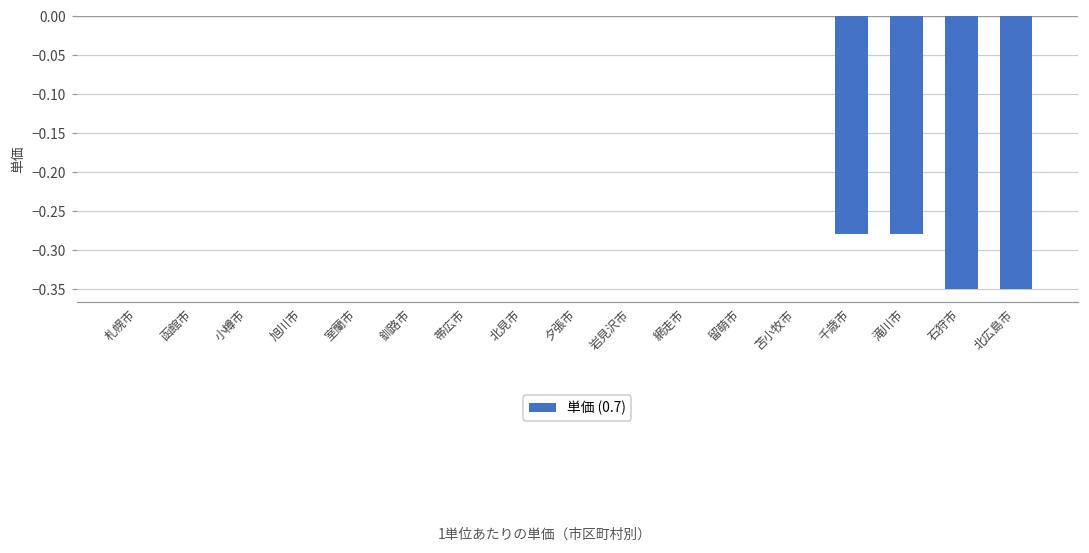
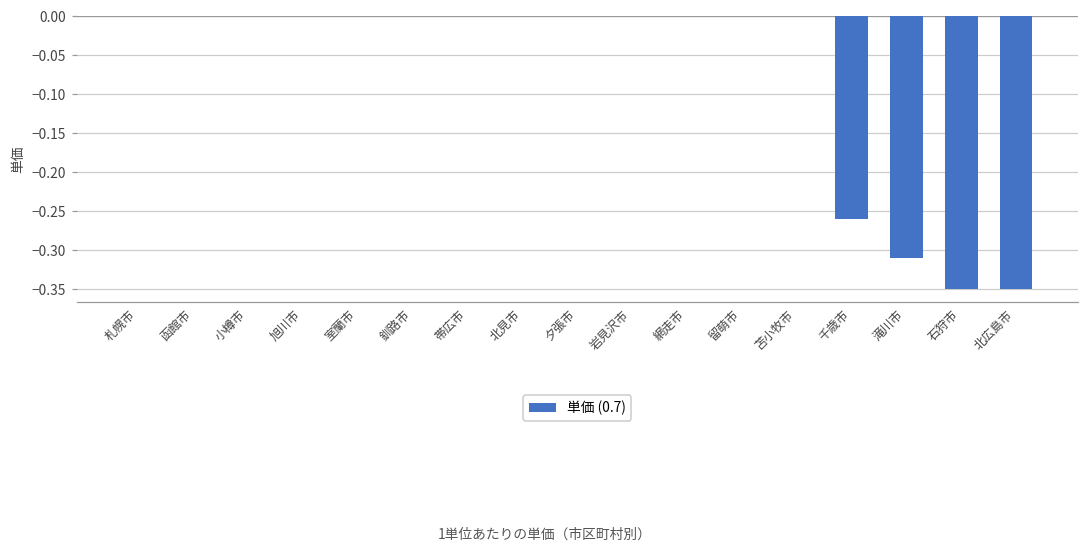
千歳市: -0.28 -> -0.26
滝川市: -0.28 -> -0.31
